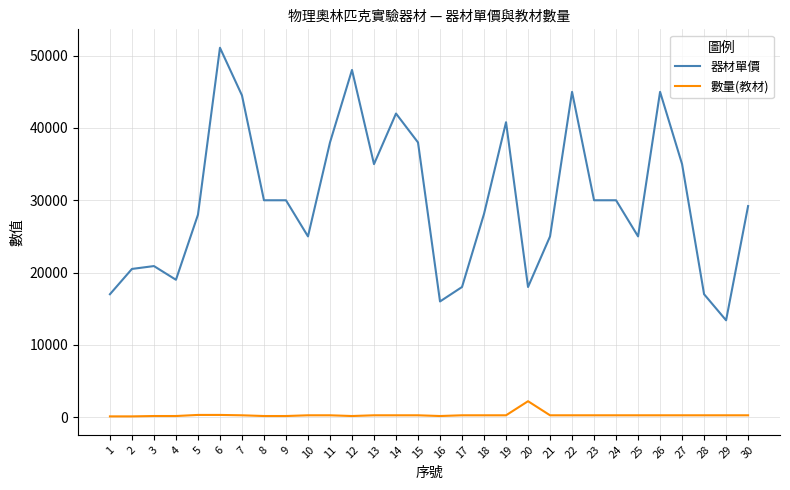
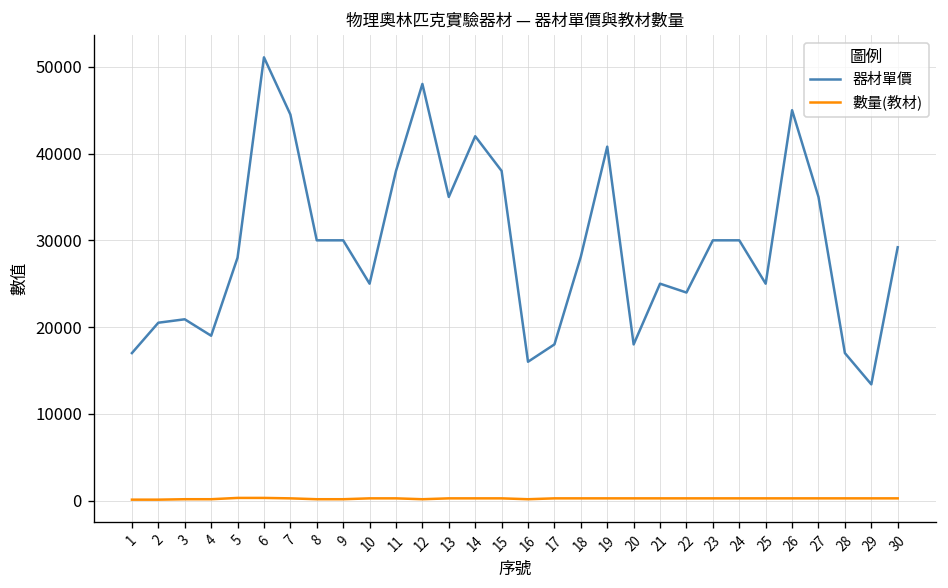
數量(教材), 20: 2000 -> 0
器材單價, 22: 45000 -> 24000
